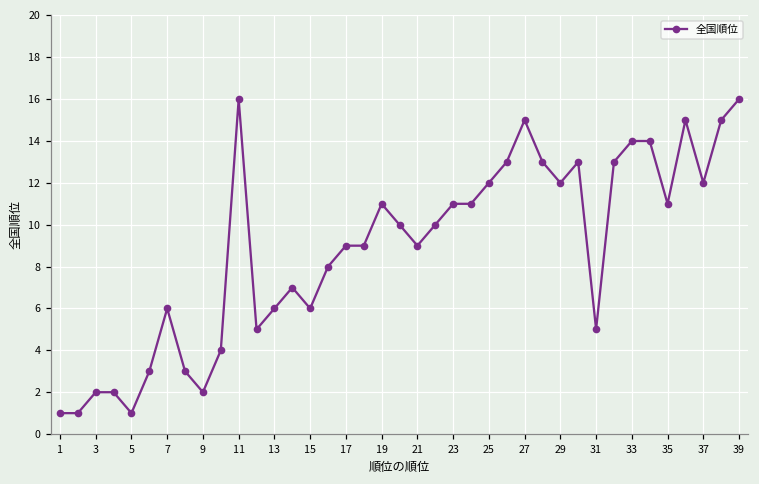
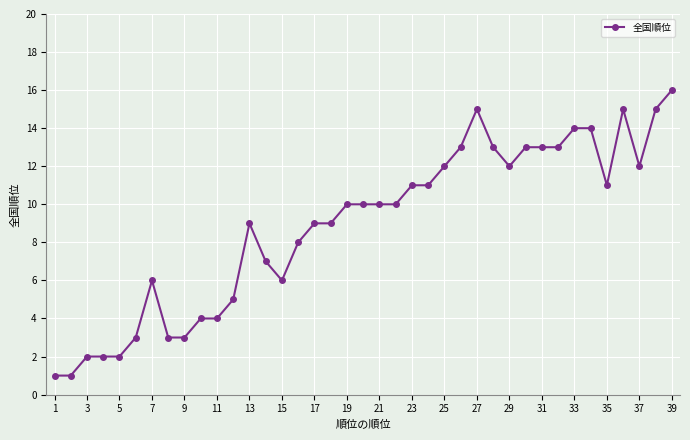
5: 1 -> 2
9: 2 -> 3
11: 16 -> 4
13: 6 -> 9
19: 11 -> 10
21: 9 -> 10
31: 5 -> 13
